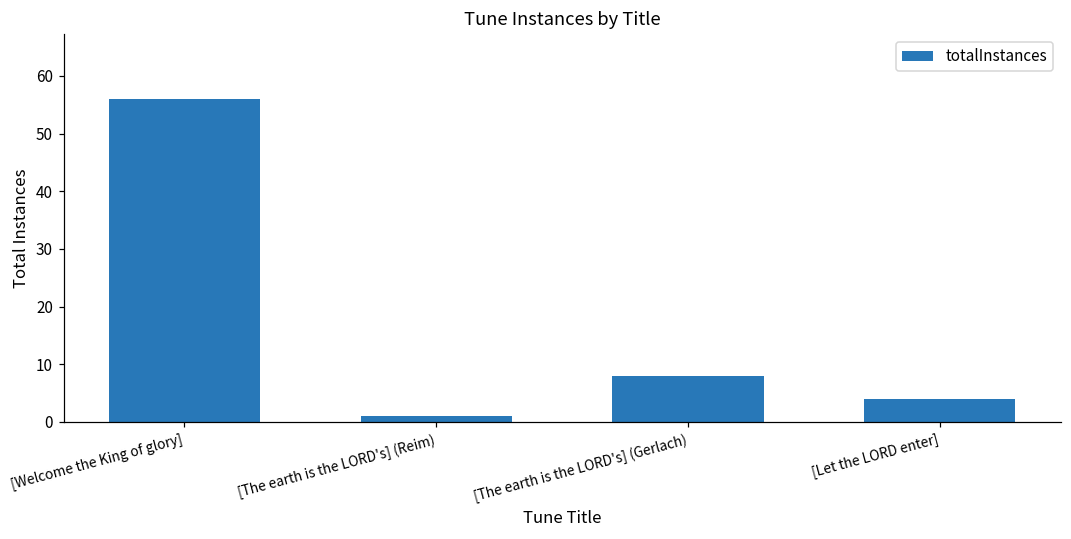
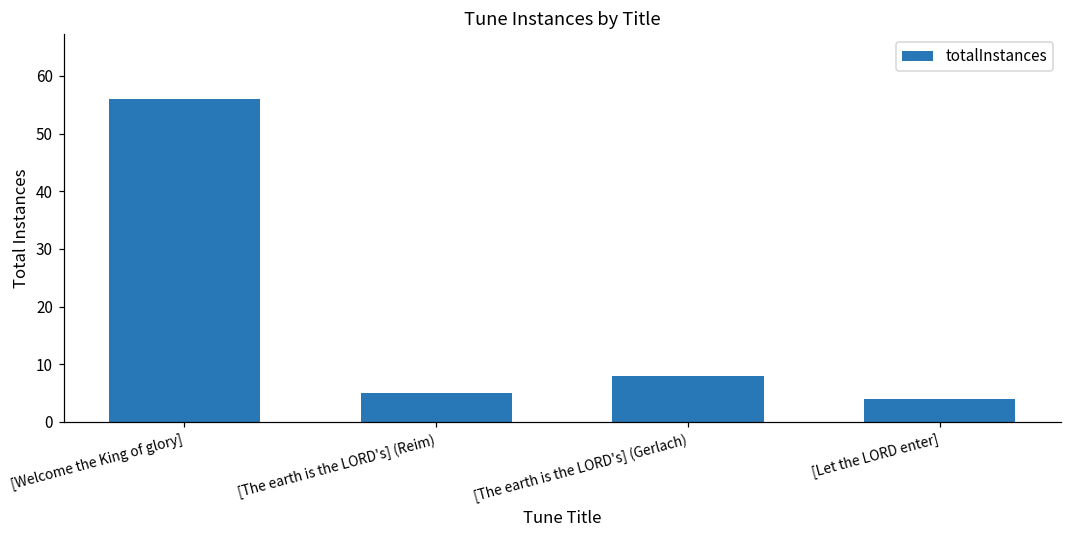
[The earth is the LORD's] (Reim): 1 -> 5
